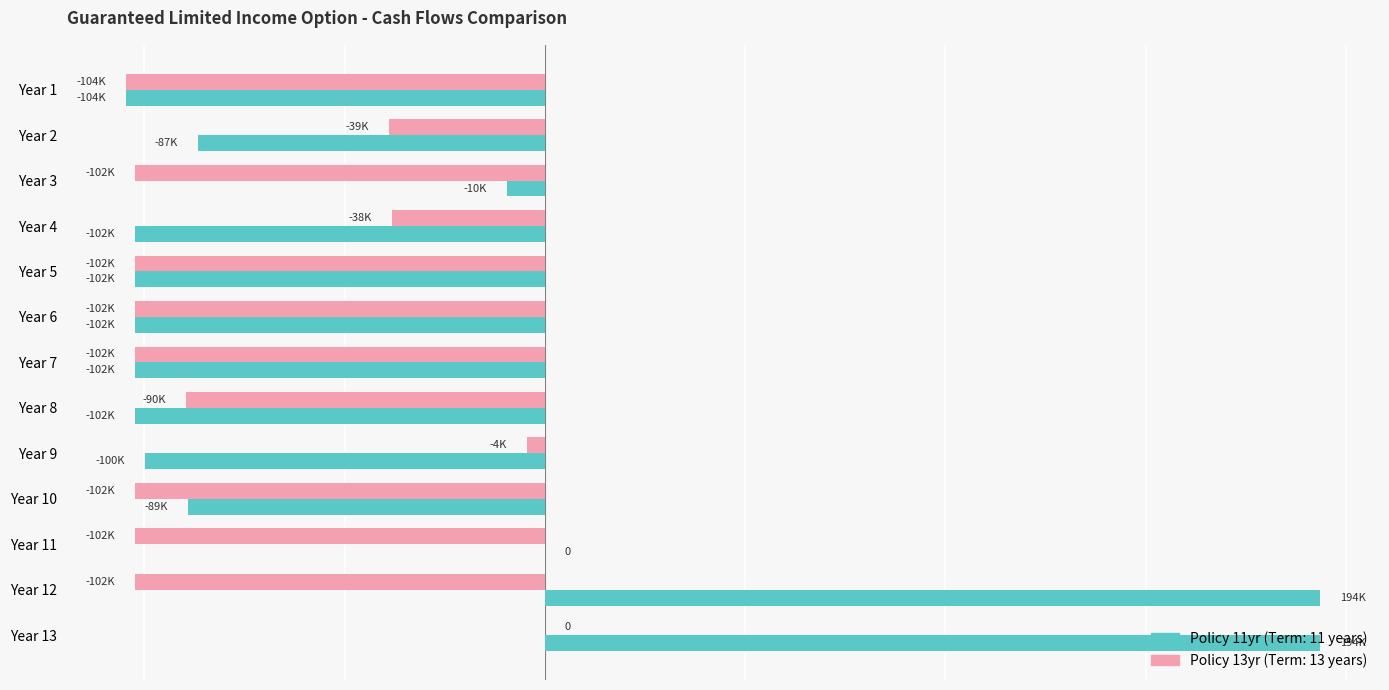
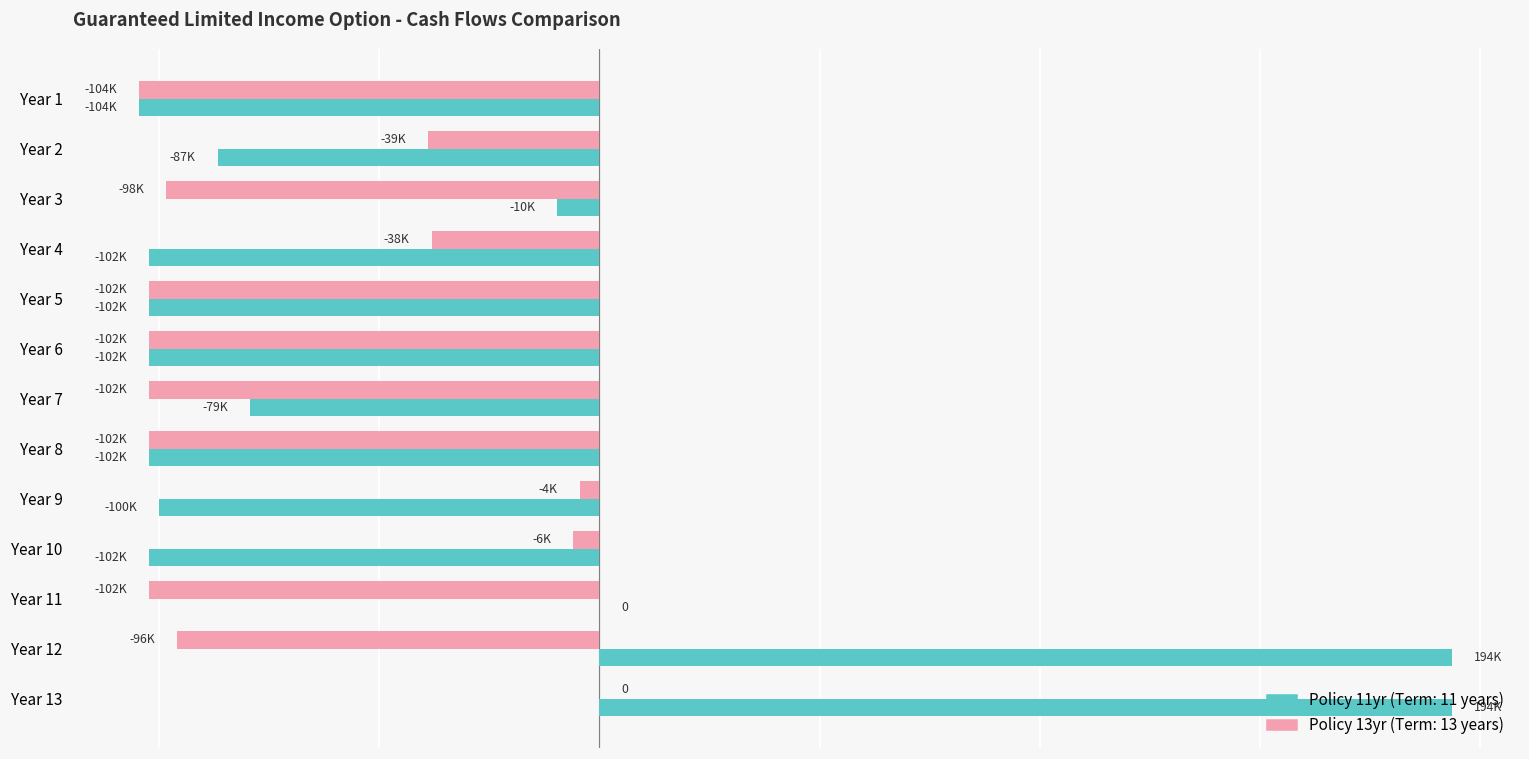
Policy 13yr (Term: 13 years), Year 3: -102K -> -98K
Policy 11yr (Term: 11 years), Year 7: -102K -> -79K
Policy 13yr (Term: 13 years), Year 8: -90K -> -102K
Policy 13yr (Term: 13 years), Year 10: -102K -> -6K
Policy 11yr (Term: 11 years), Year 10: -89K -> -102K
Policy 13yr (Term: 13 years), Year 12: -102K -> -96K
